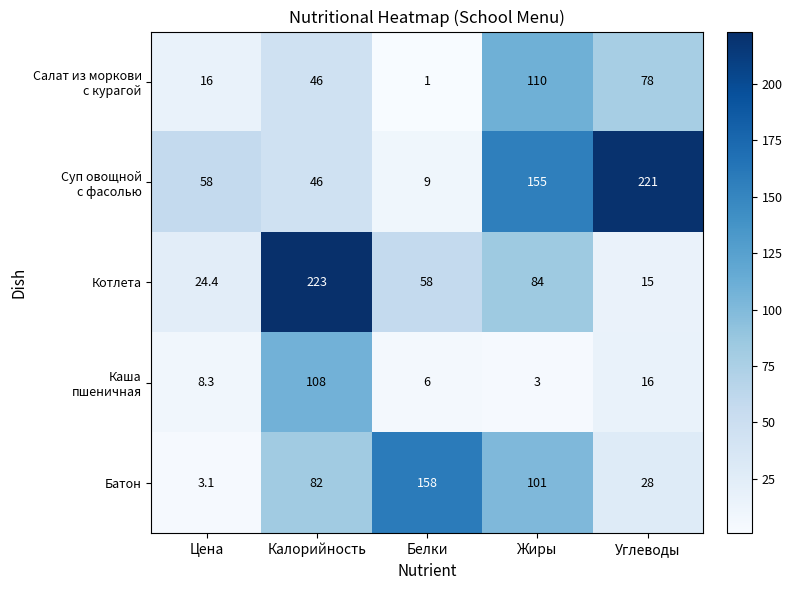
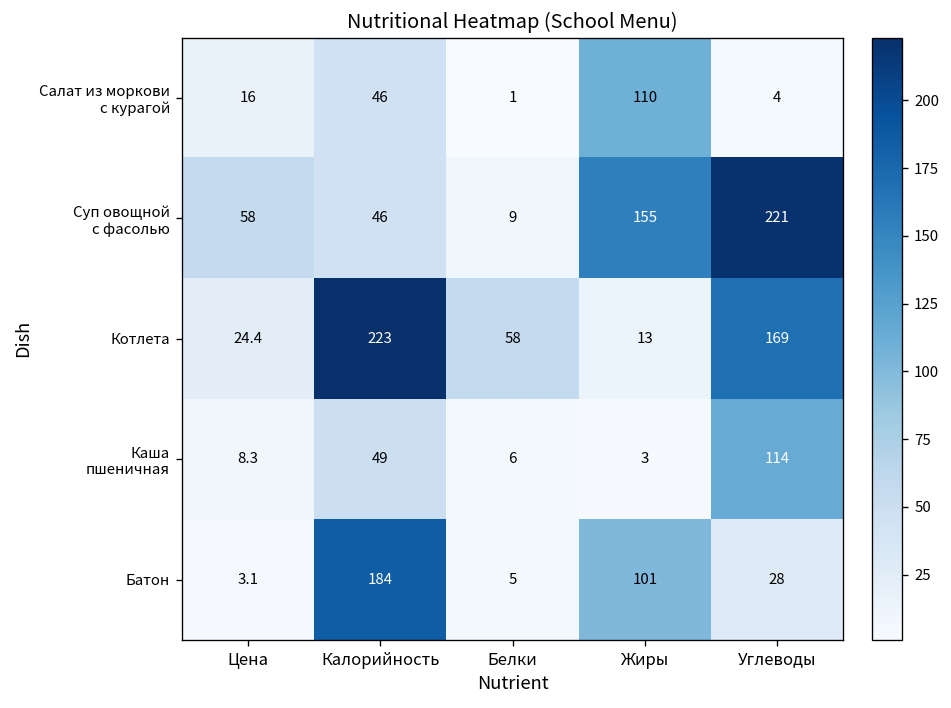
Салат из моркови с курагой, Углеводы: 78 -> 4
Котлета, Жиры: 84 -> 13
Котлета, Углеводы: 15 -> 169
Каша пшеничная, Калорийность: 108 -> 49
Каша пшеничная, Углеводы: 16 -> 114
Батон, Калорийность: 82 -> 184
Батон, Белки: 158 -> 5
